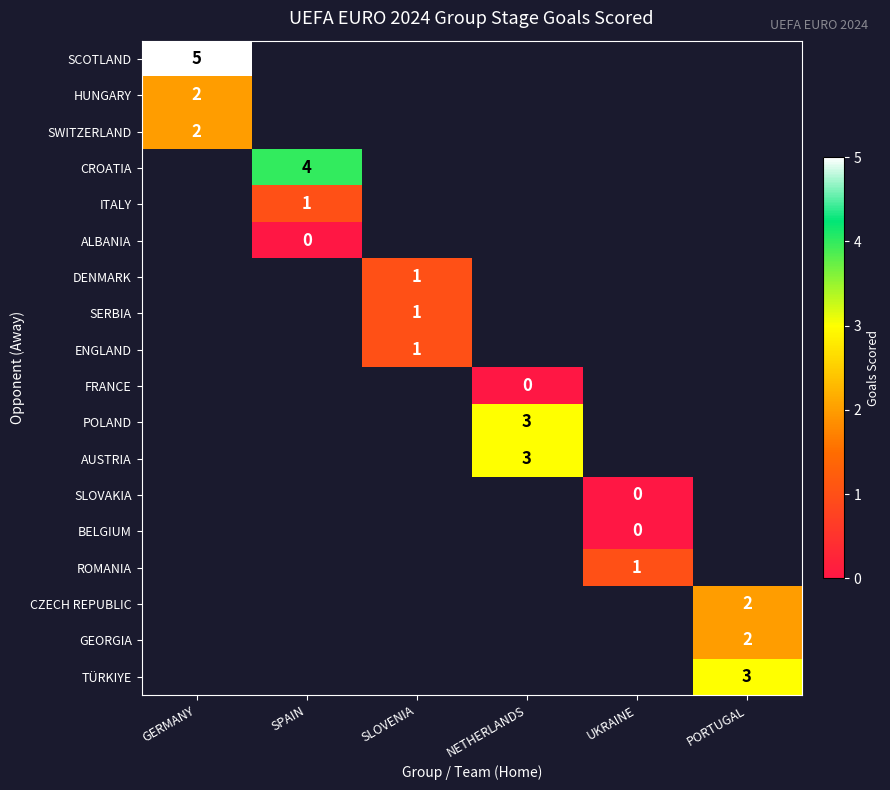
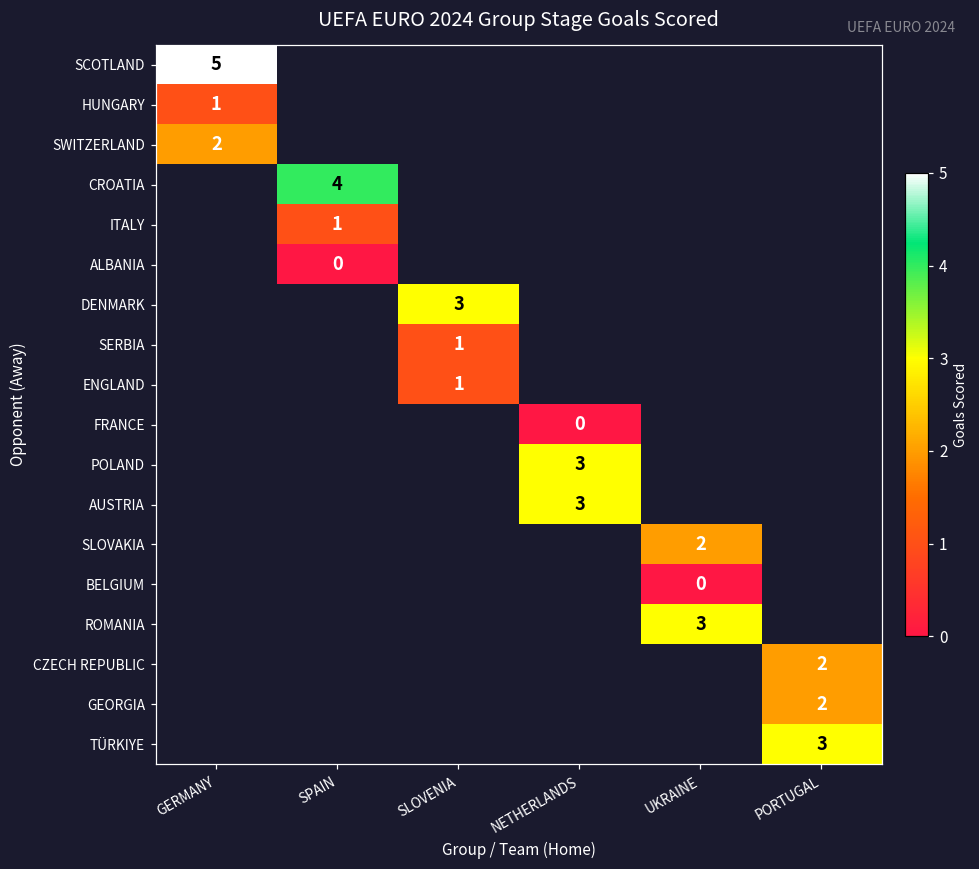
HUNGARY, GERMANY: 2 -> 1
DENMARK, SLOVENIA: 1 -> 3
SLOVAKIA, UKRAINE: 0 -> 2
ROMANIA, UKRAINE: 1 -> 3
